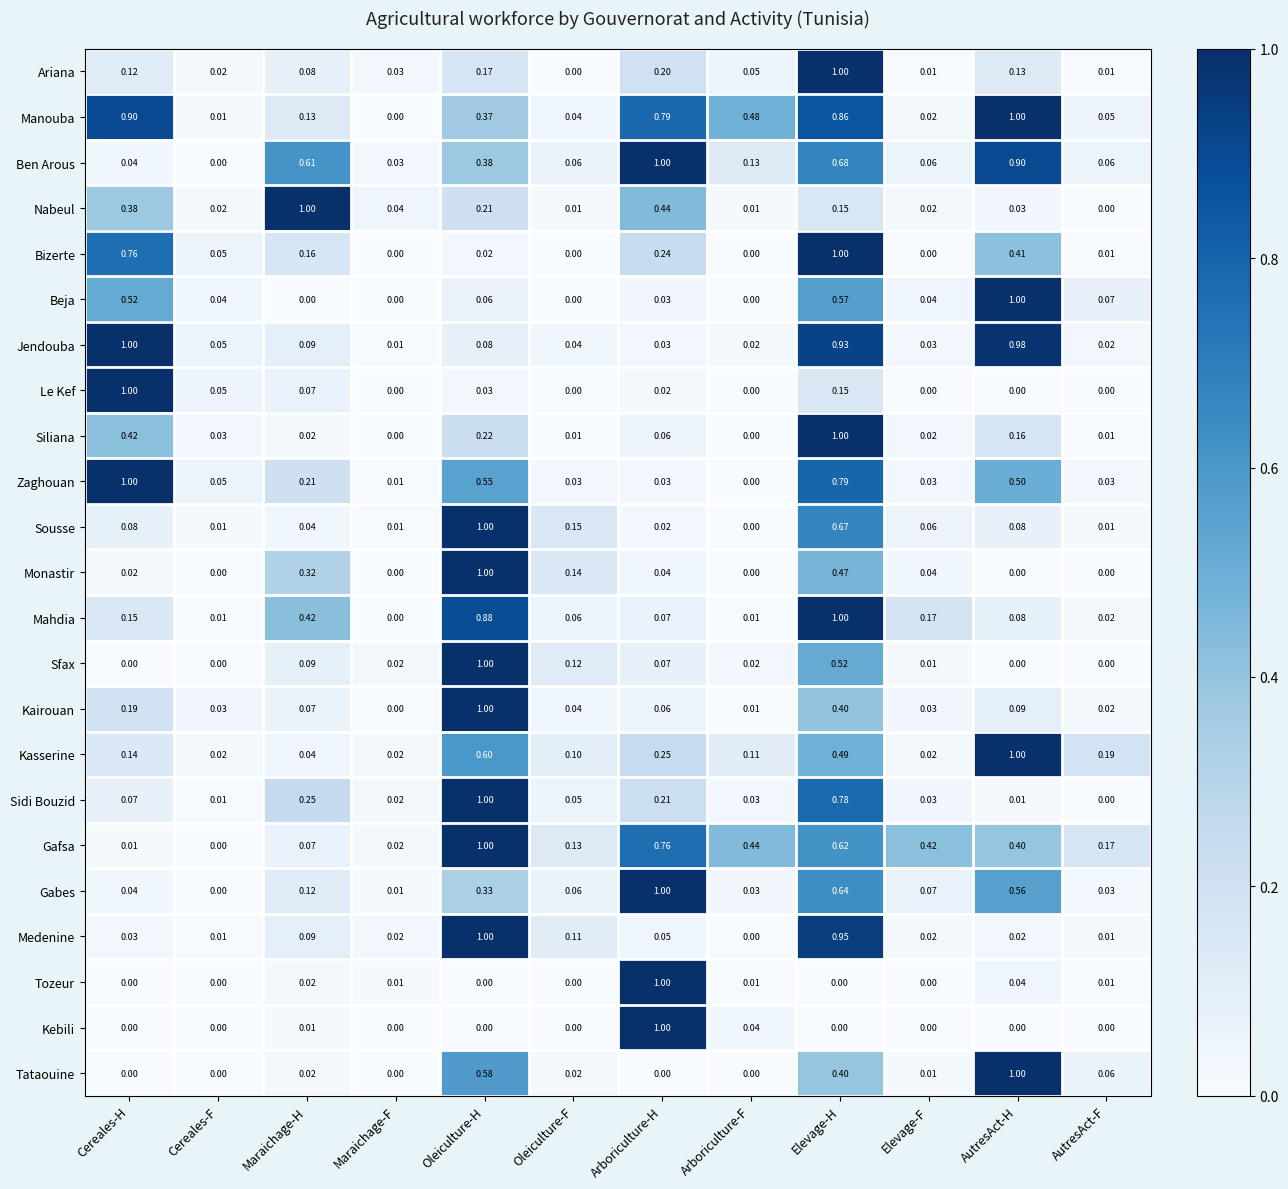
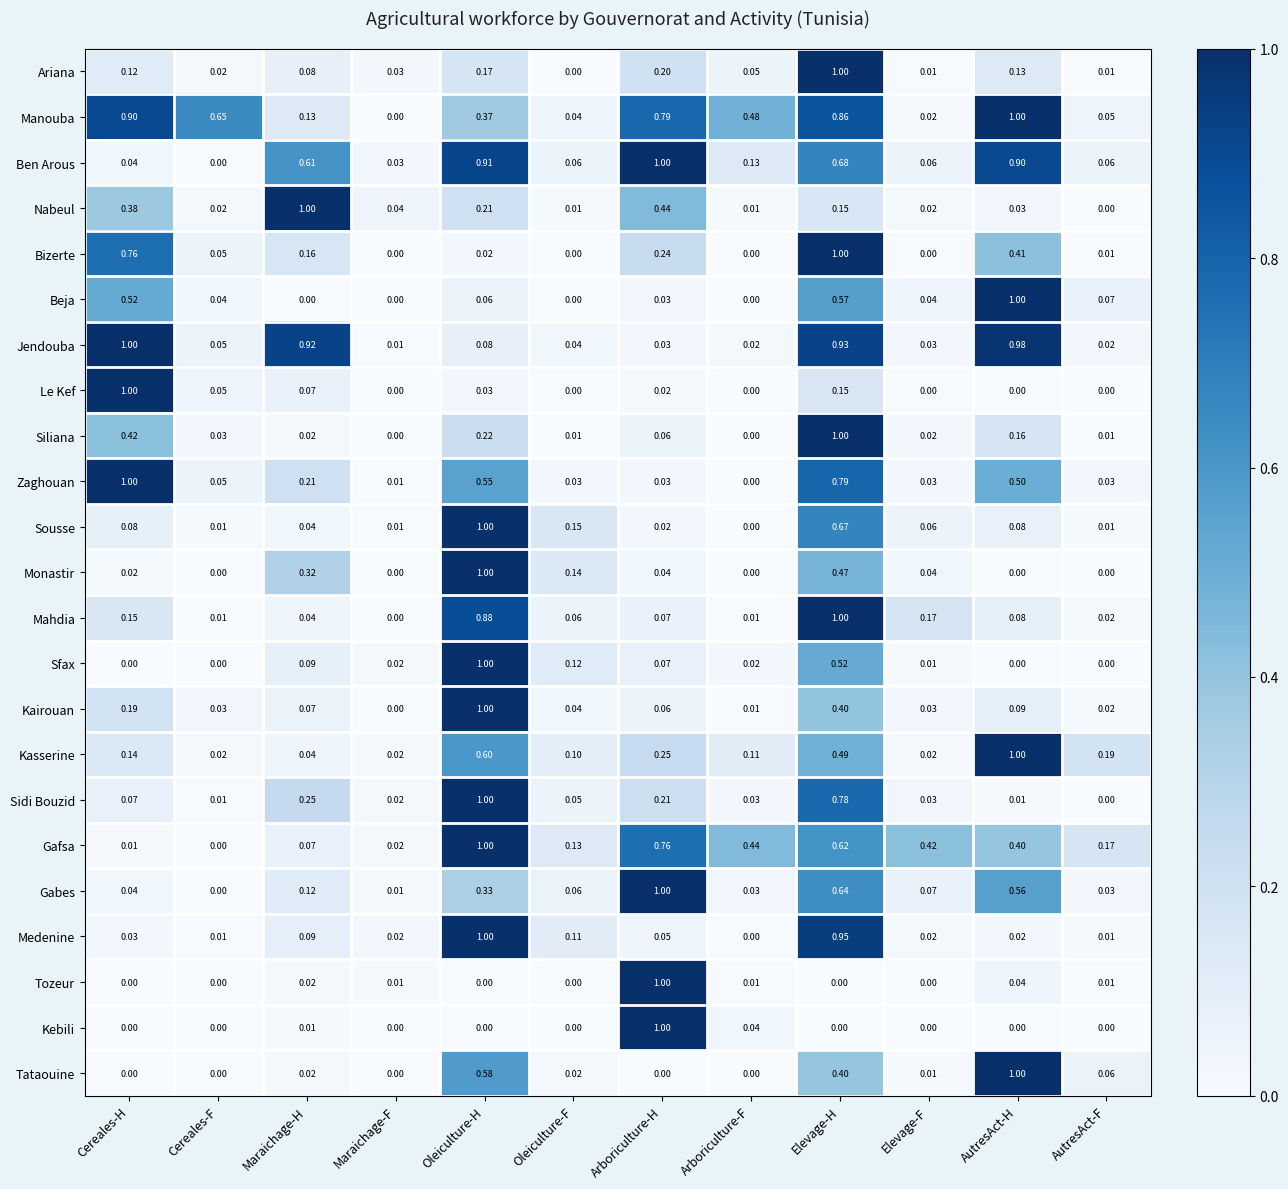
Manouba, Cereales-F: 0.01 -> 0.65
Ben Arous, Oleiculture-H: 0.38 -> 0.91
Jendouba, Maraichage-H: 0.09 -> 0.92
Mahdia, Maraichage-H: 0.42 -> 0.04
